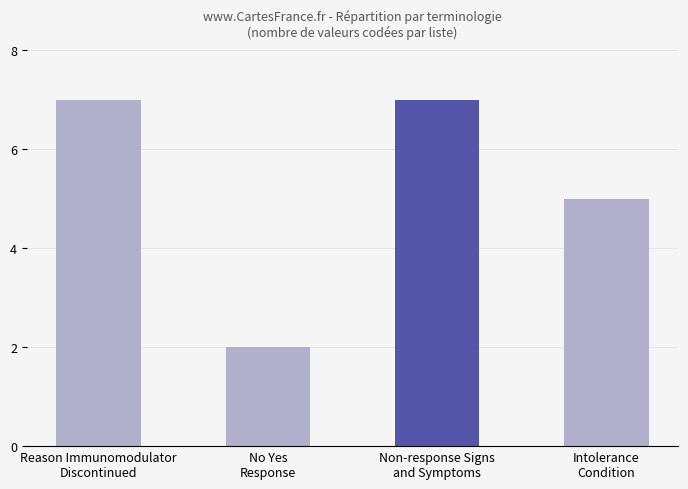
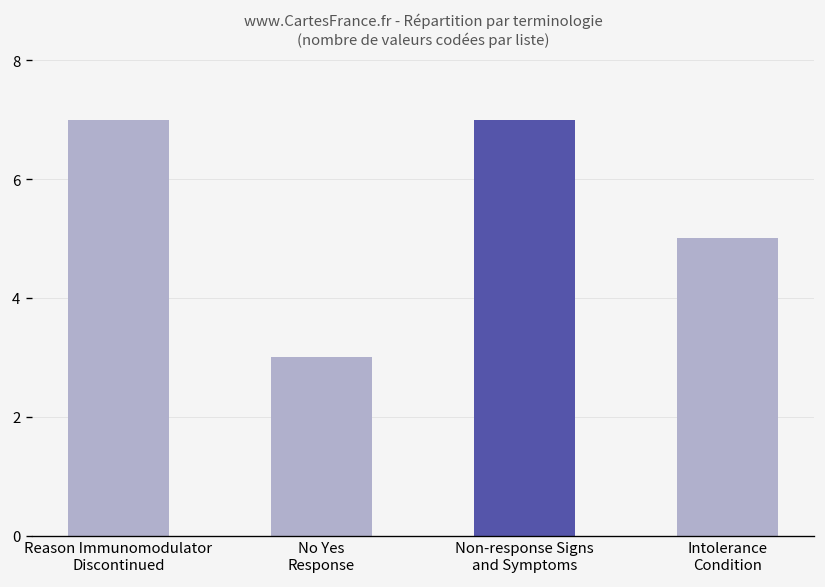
No Yes Response: 2 -> 3
